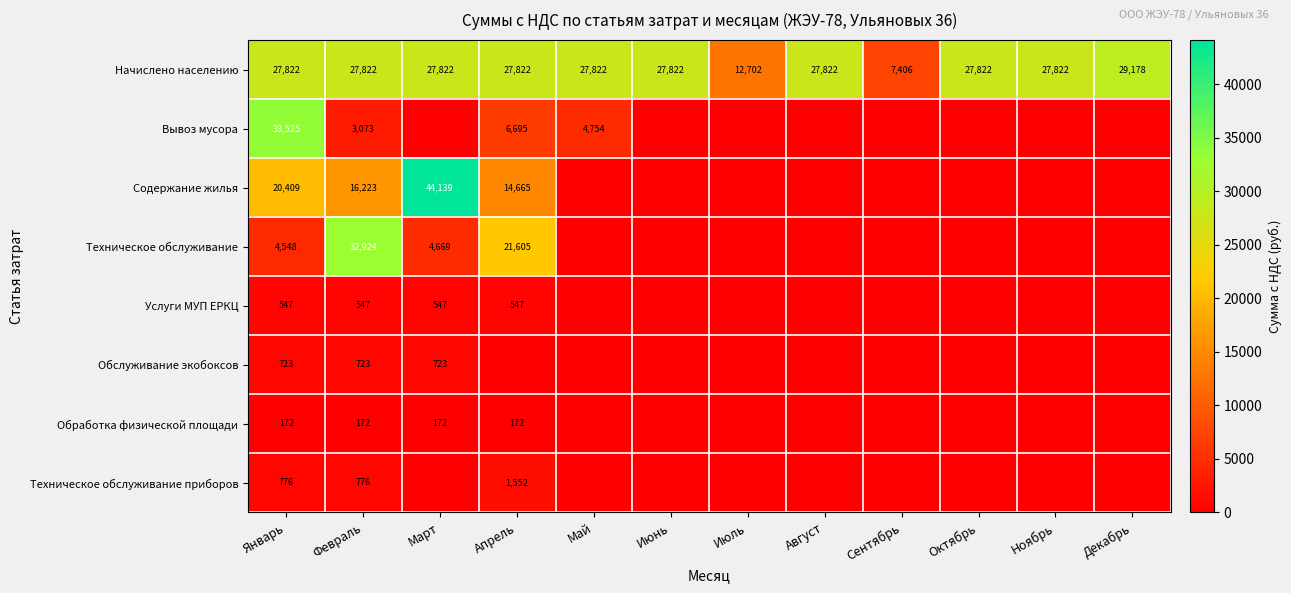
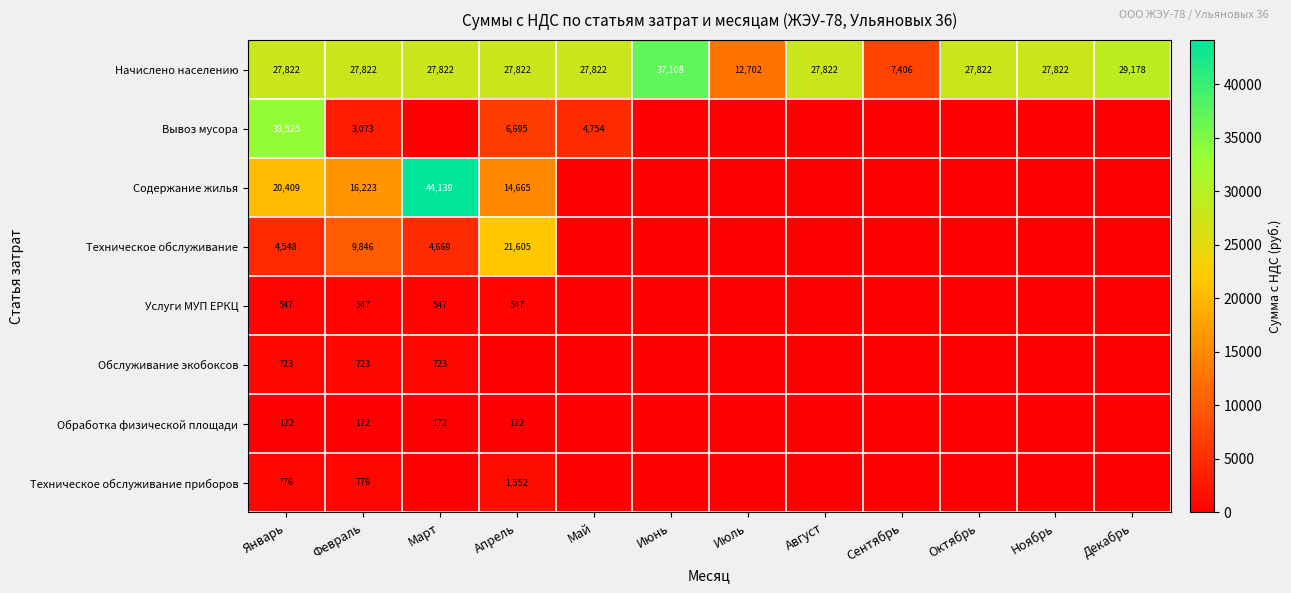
Начислено населению, Июнь: 27,822 -> 37,108
Техническое обслуживание, Февраль: 32,924 -> 9,846
